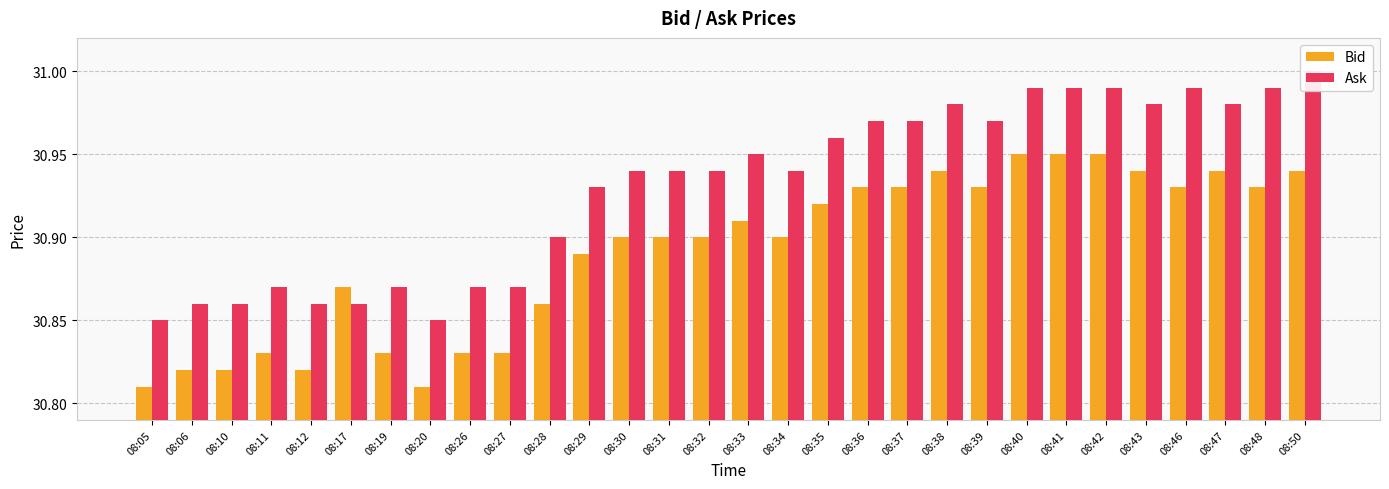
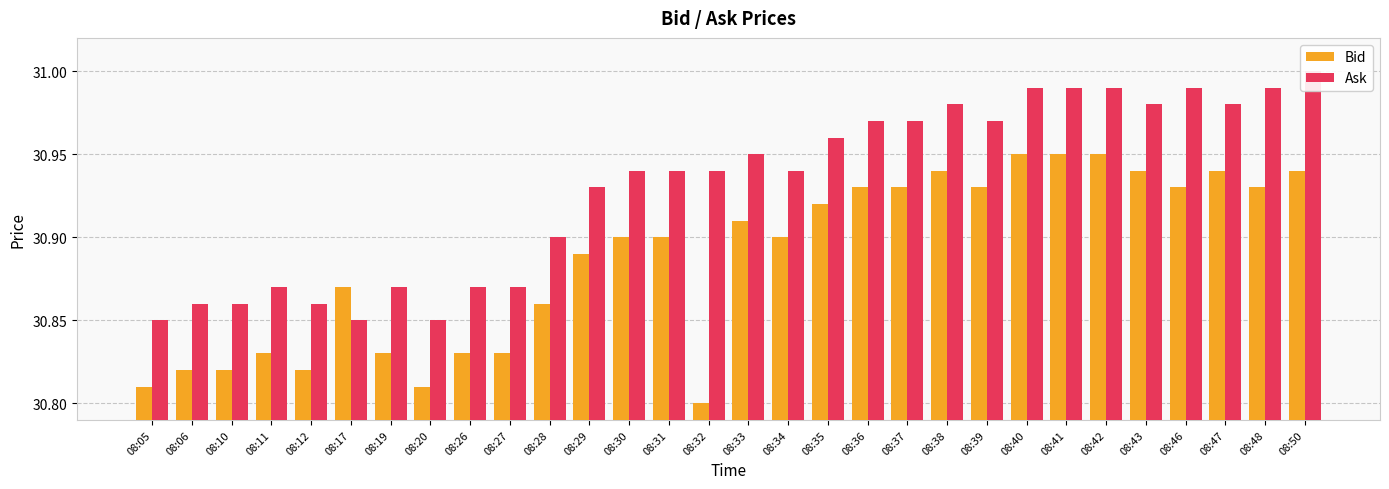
Ask, 08:17: 30.86 -> 30.85
Bid, 08:32: 30.9 -> 30.8
